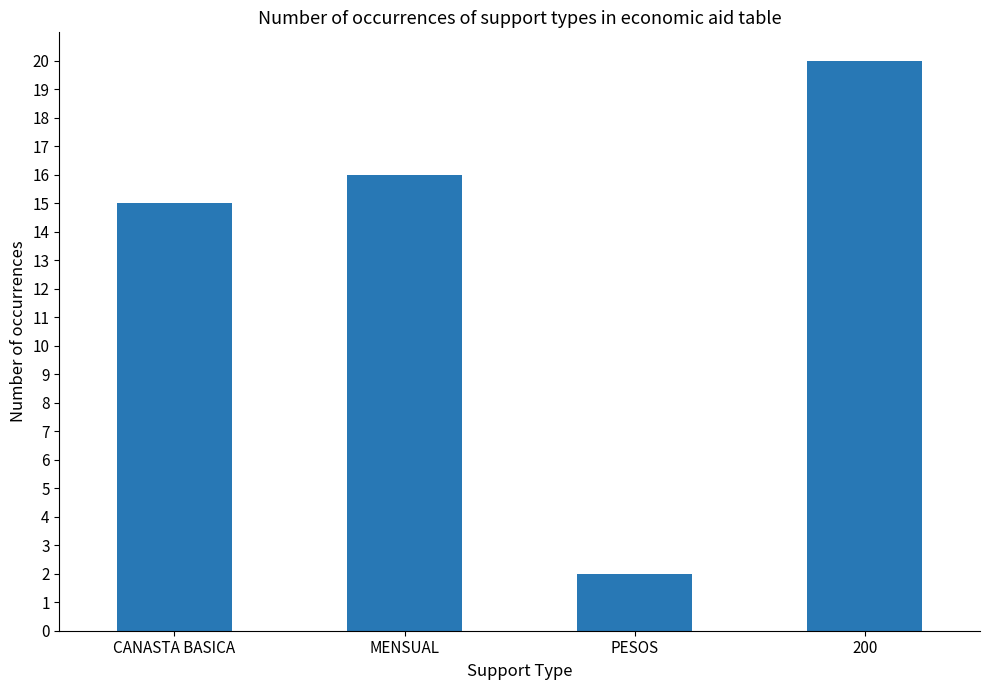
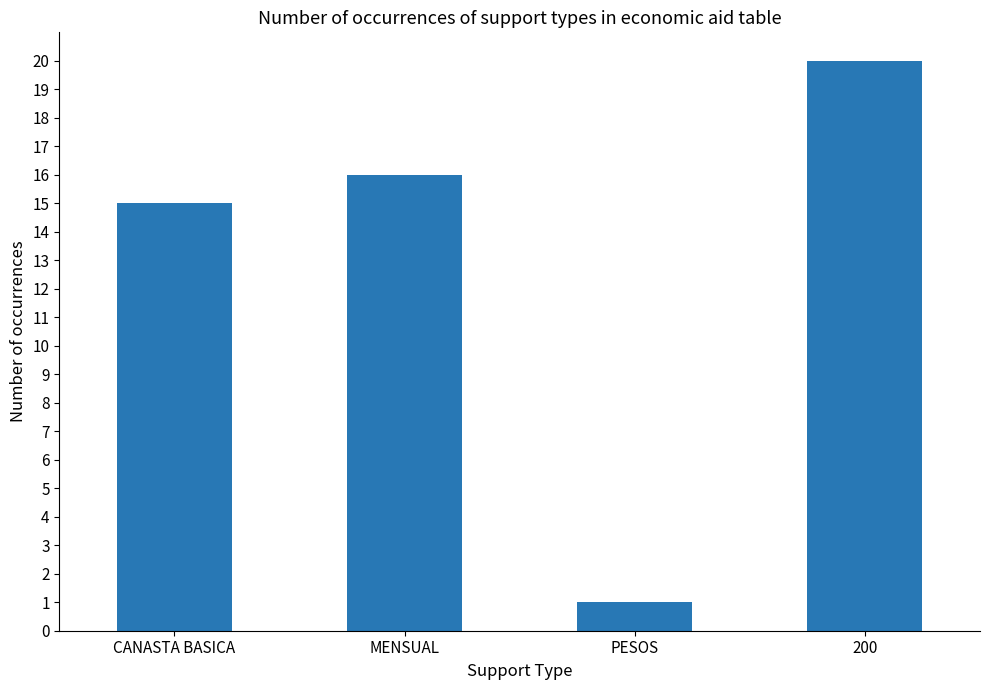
PESOS: 2 -> 1
